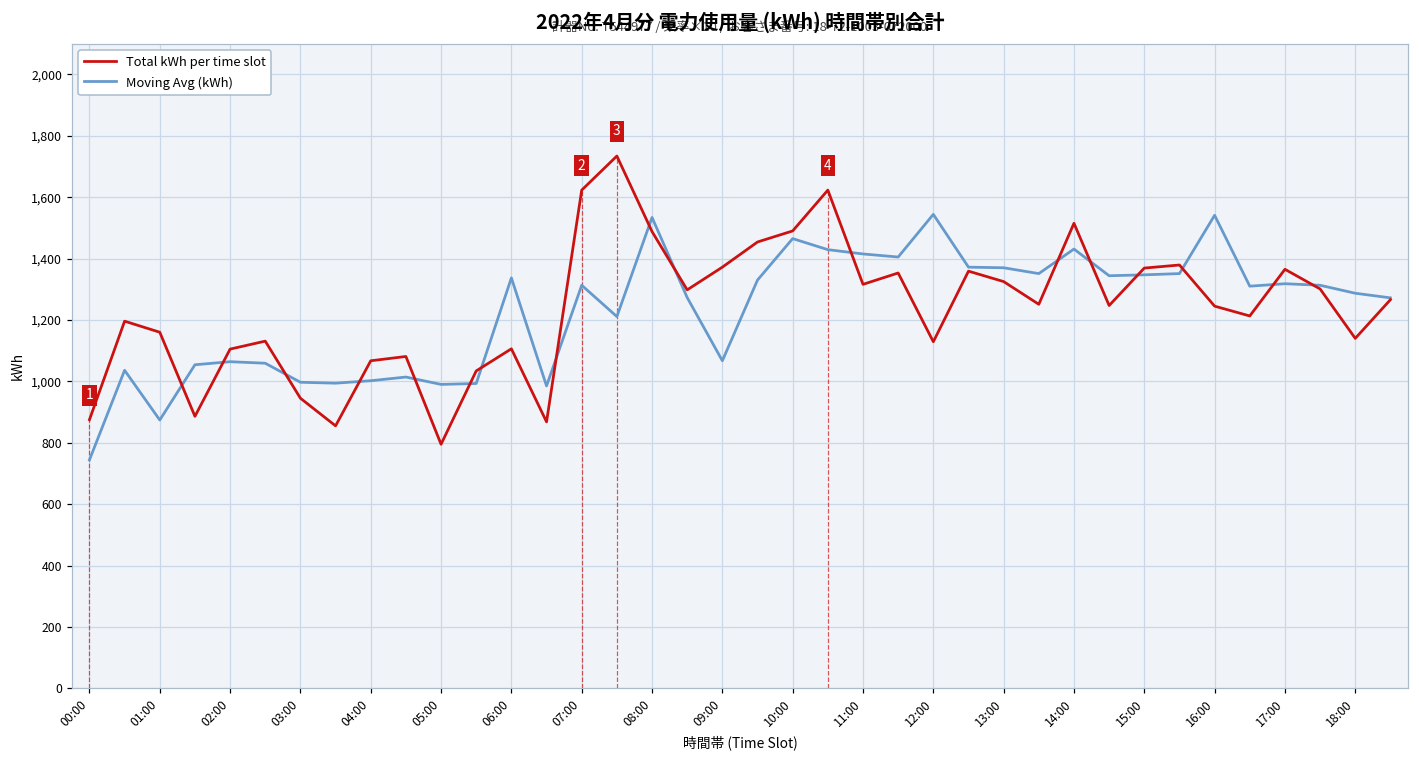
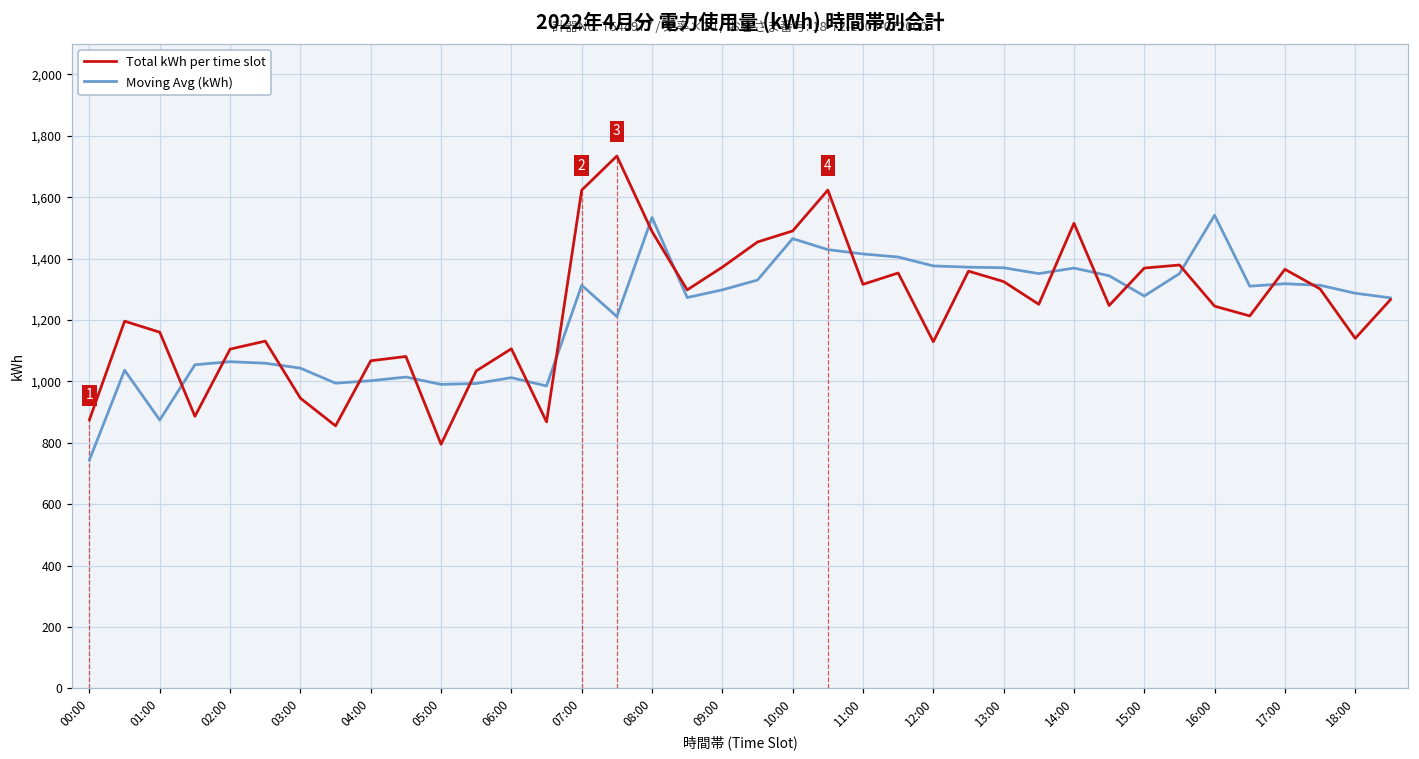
Moving Avg (kWh), 03:00: 1,000 -> 1,040
Moving Avg (kWh), 06:00: 1,340 -> 1,010
Moving Avg (kWh), 09:00: 1,070 -> 1,300
Moving Avg (kWh), 12:00: 1,540 -> 1,380
Moving Avg (kWh), 14:00: 1,430 -> 1,370
Moving Avg (kWh), 15:00: 1,350 -> 1,280
